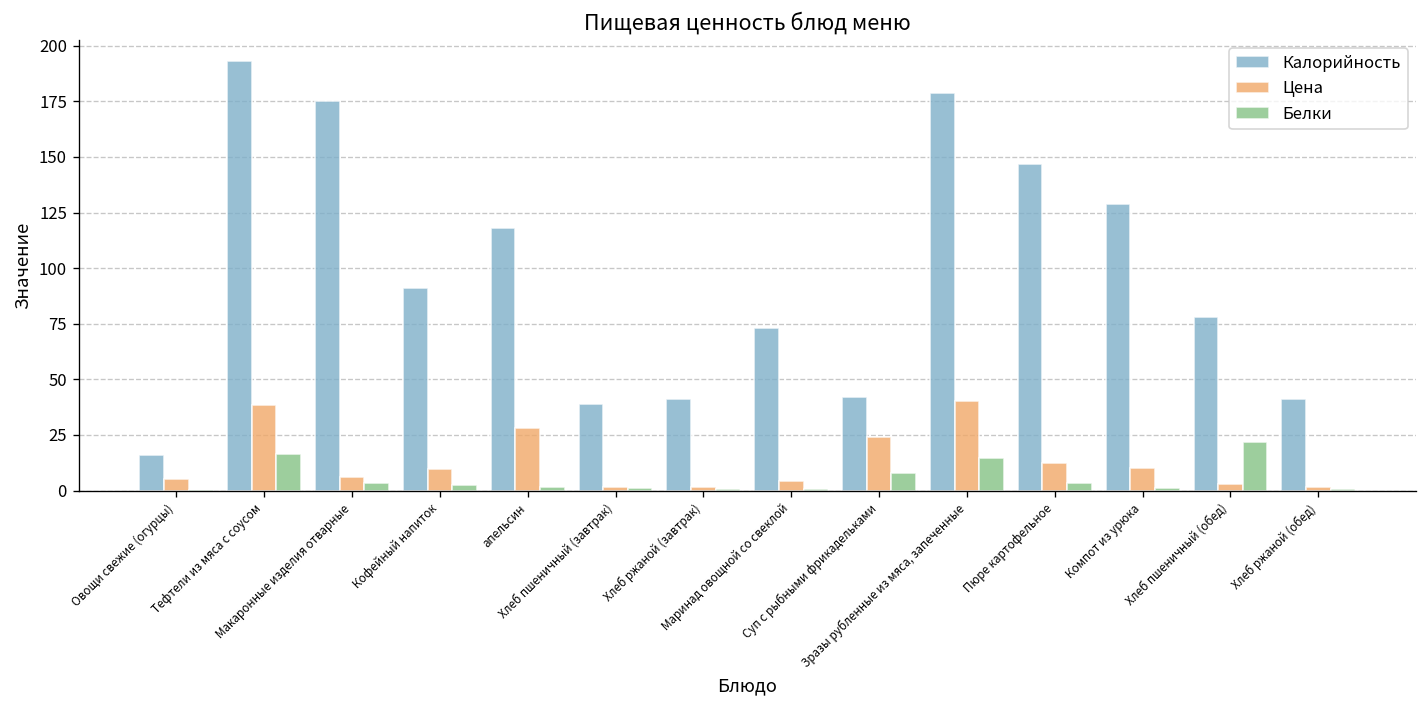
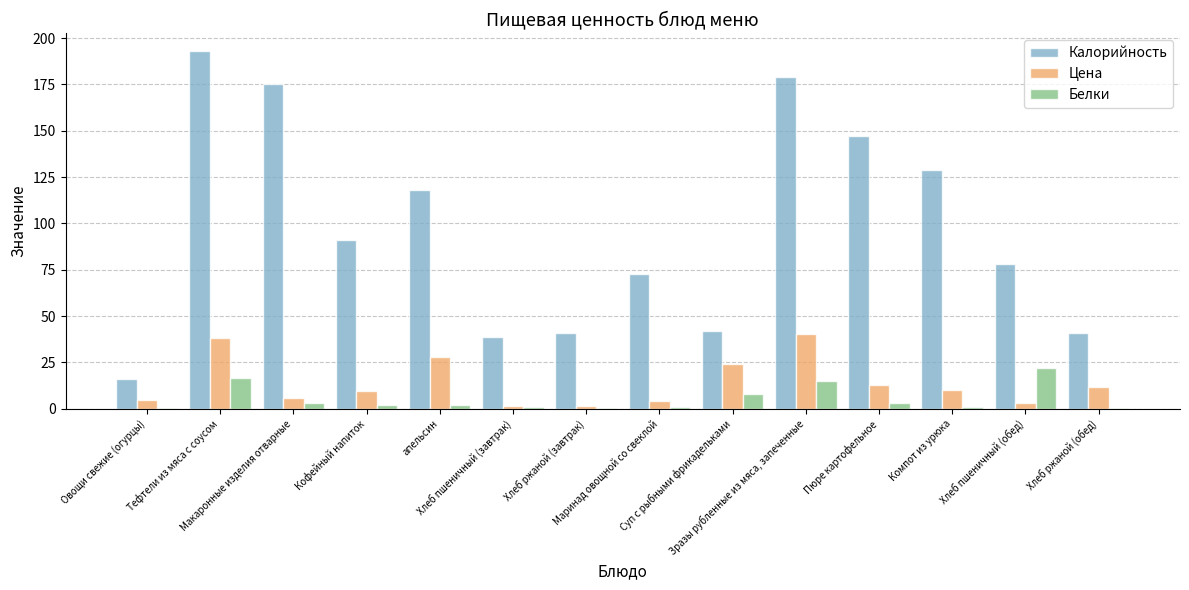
Цена, Хлеб ржаной (обед): 2 -> 12
